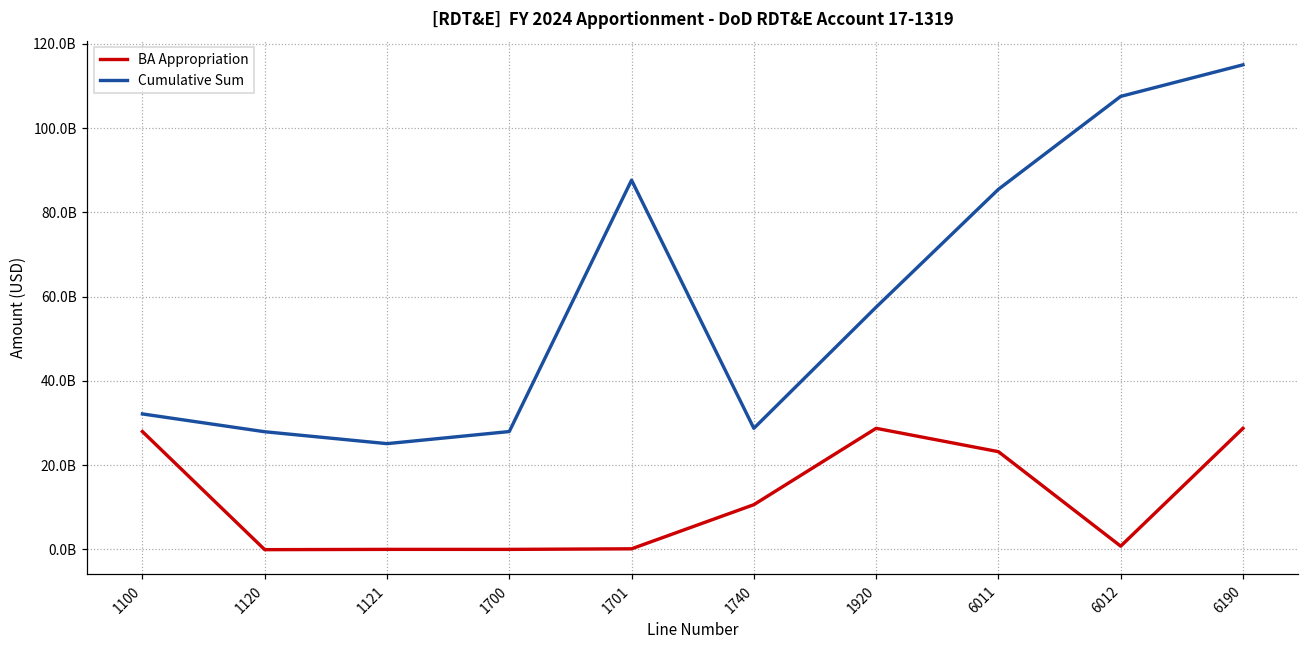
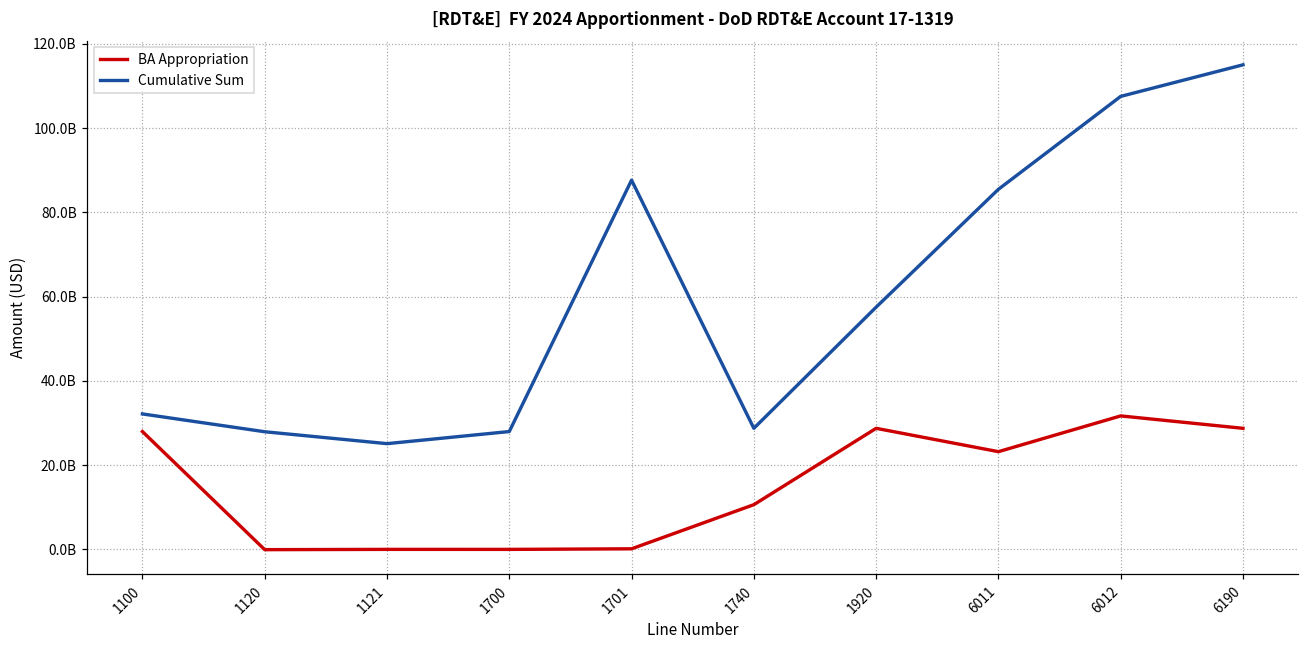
BA Appropriation, 6012: 1000000000 -> 32000000000
